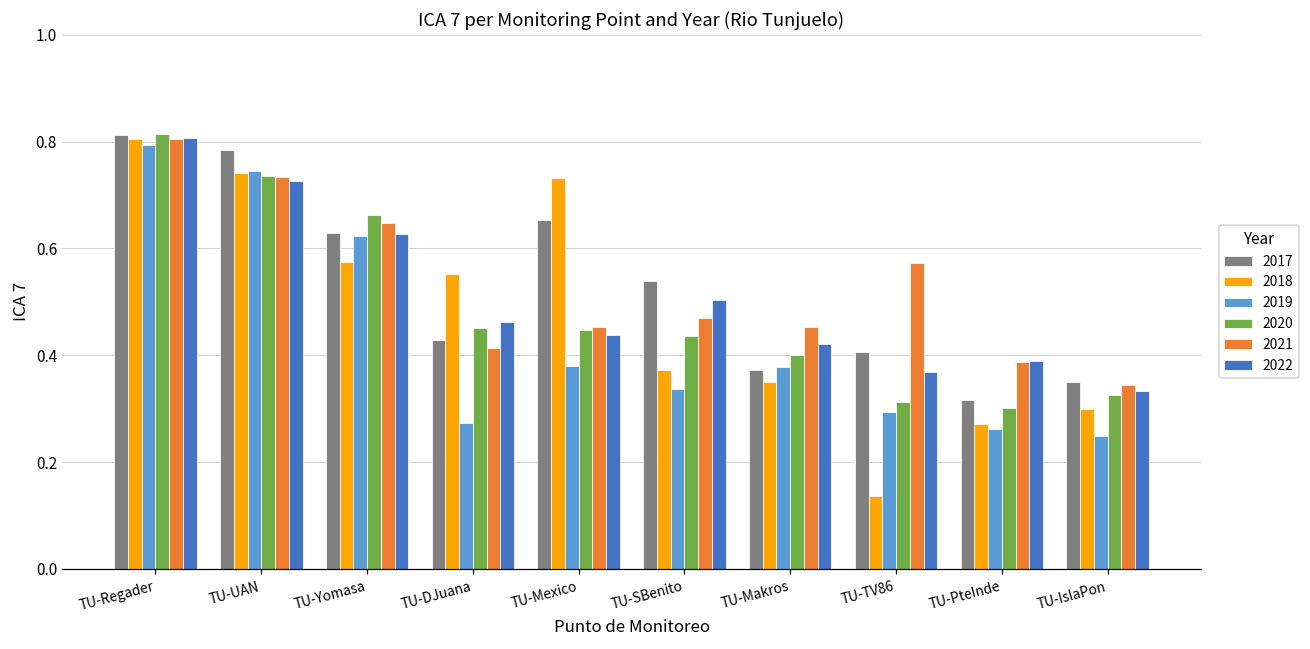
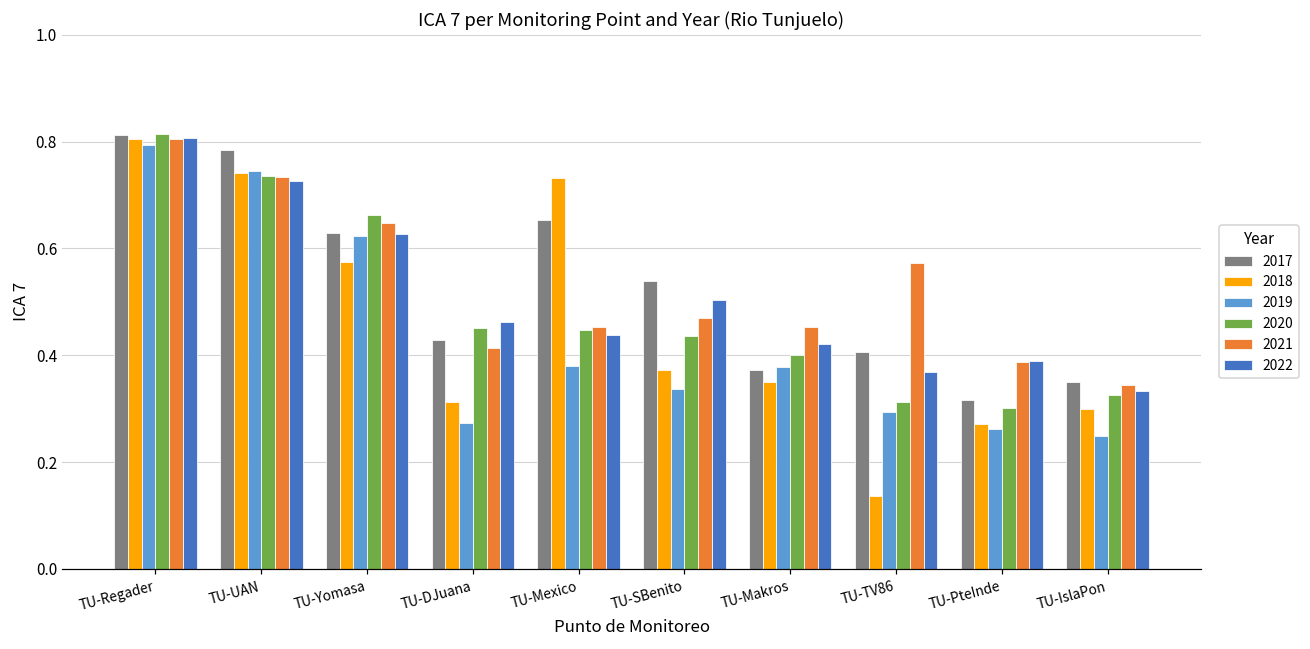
2018, TU-DJuana: 0.55 -> 0.31
